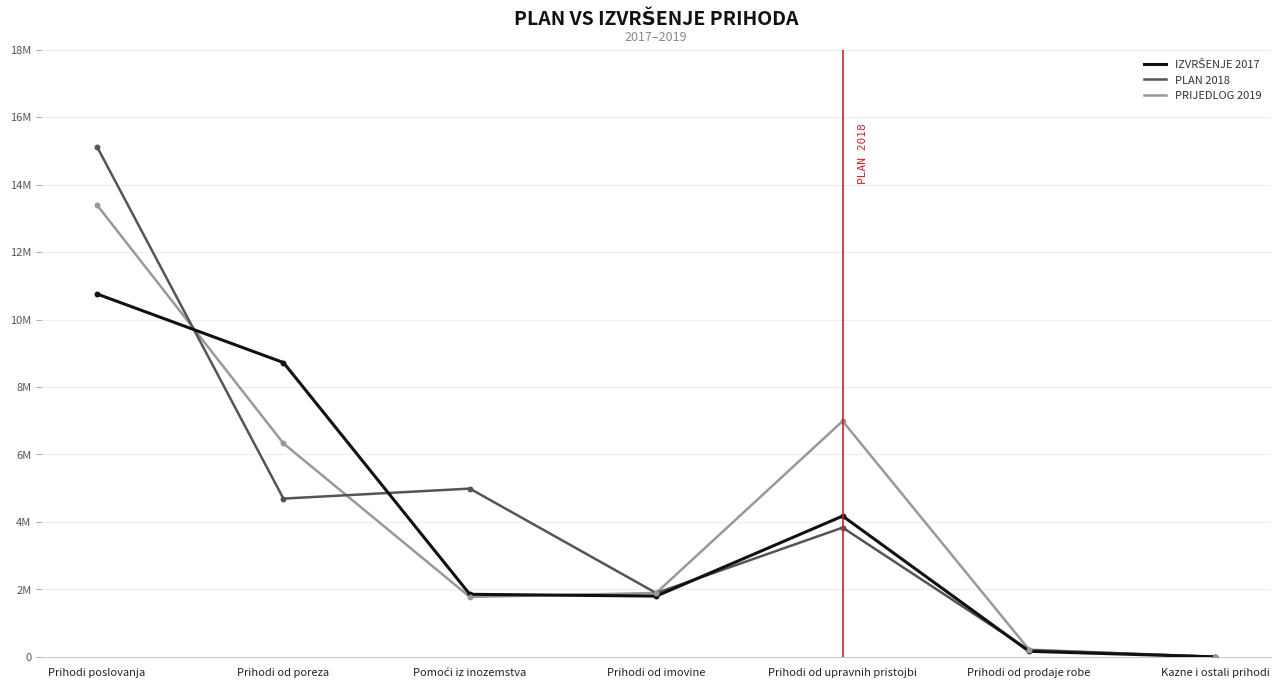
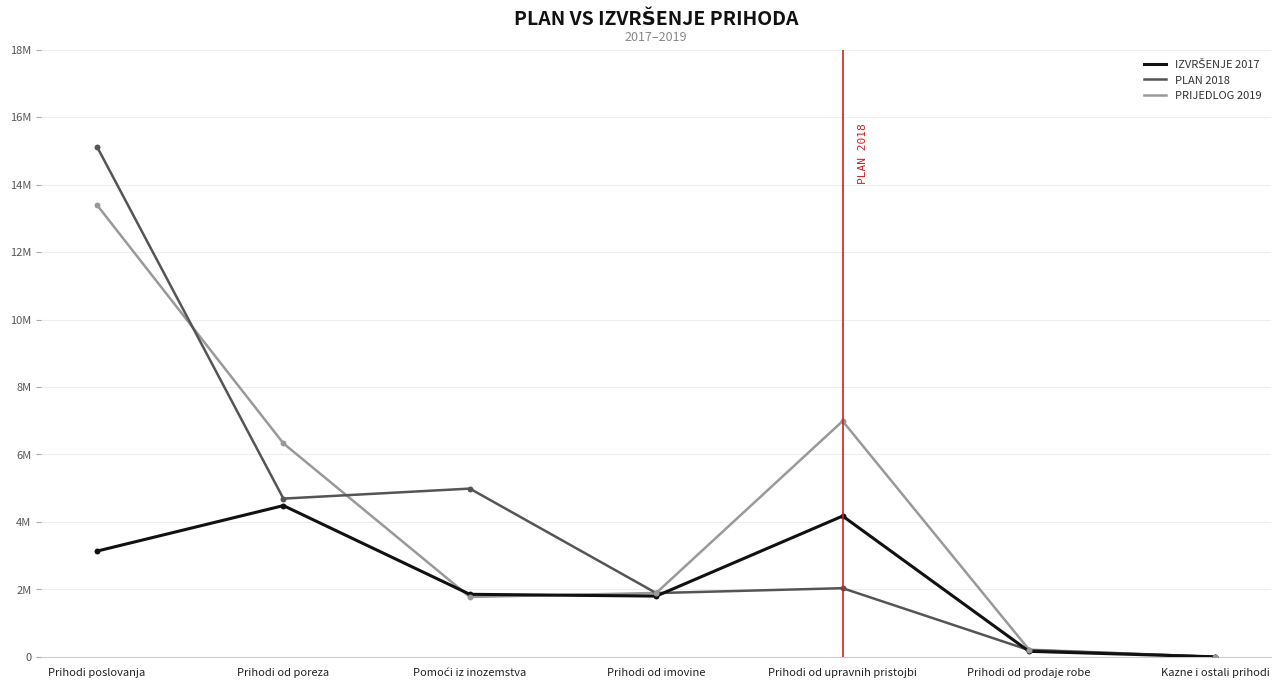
IZVRŠENJE 2017, Prihodi poslovanja: 10800000 -> 3100000
IZVRŠENJE 2017, Prihodi od poreza: 8700000 -> 4500000
PLAN 2018, Prihodi od upravnih pristojbi: 3800000 -> 2000000
